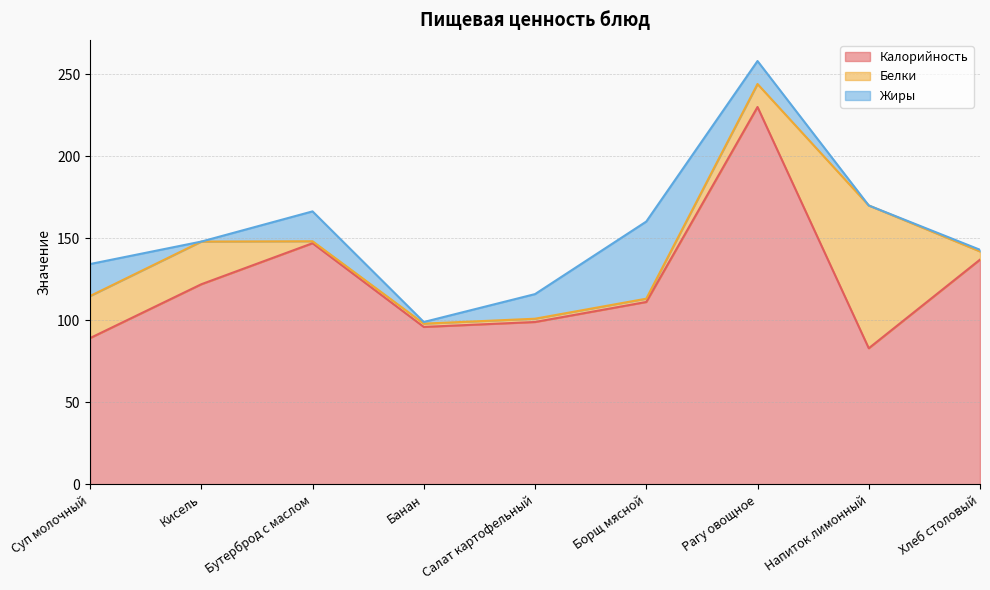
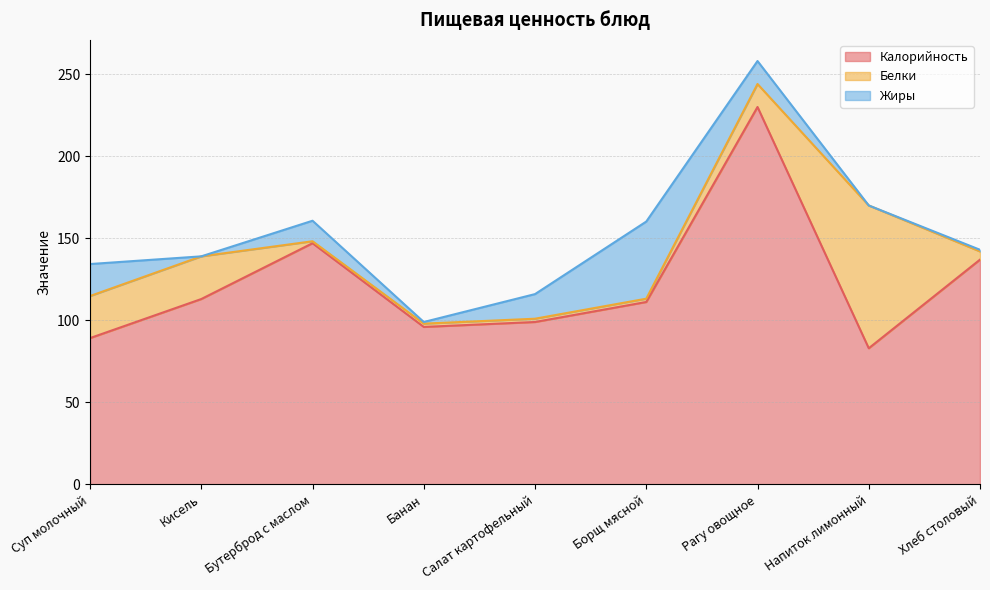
Калорийность, Кисель: 122 -> 113
Жиры, Бутерброд с маслом: 18 -> 13
